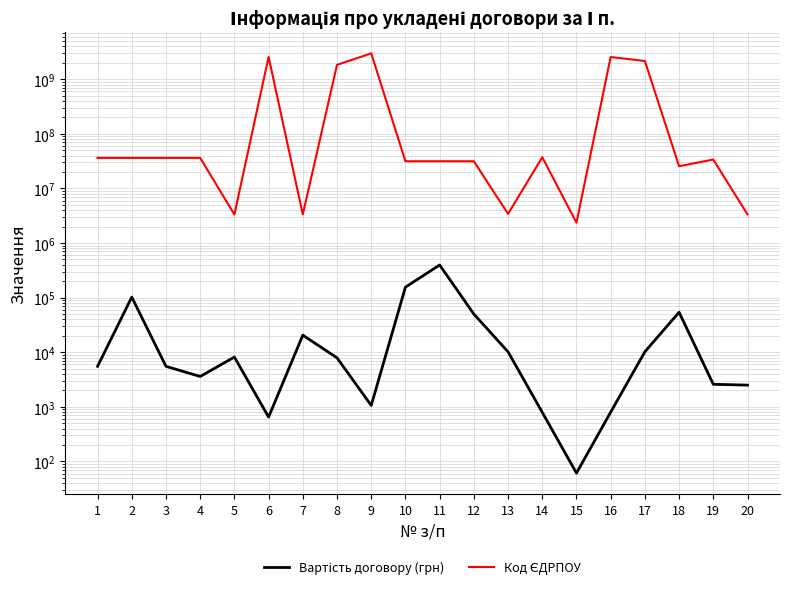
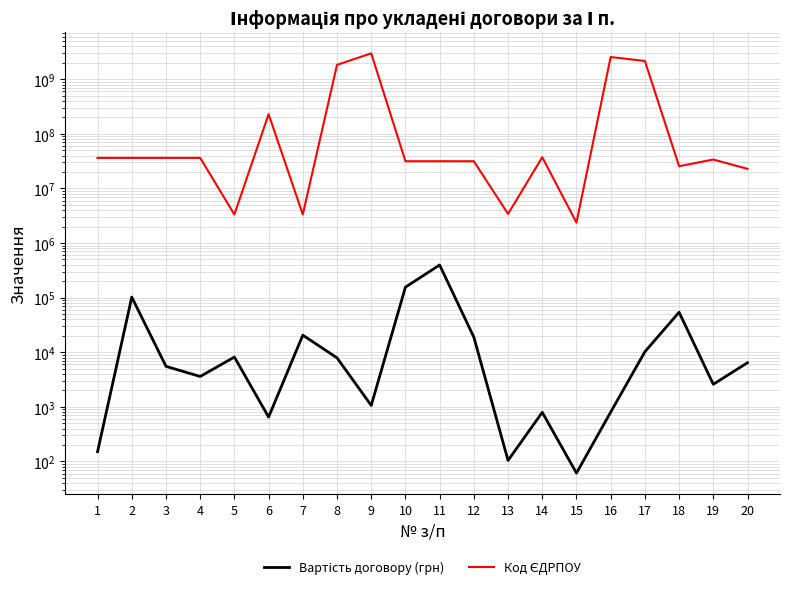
Вартість договору (грн), 1: 6000 -> 150
Код ЄДРПОУ, 6: 3000000000 -> 230000000
Вартість договору (грн), 12: 50000 -> 19000
Вартість договору (грн), 13: 10000 -> 100
Вартість договору (грн), 20: 3000 -> 6000
Код ЄДРПОУ, 20: 3000000 -> 23000000
